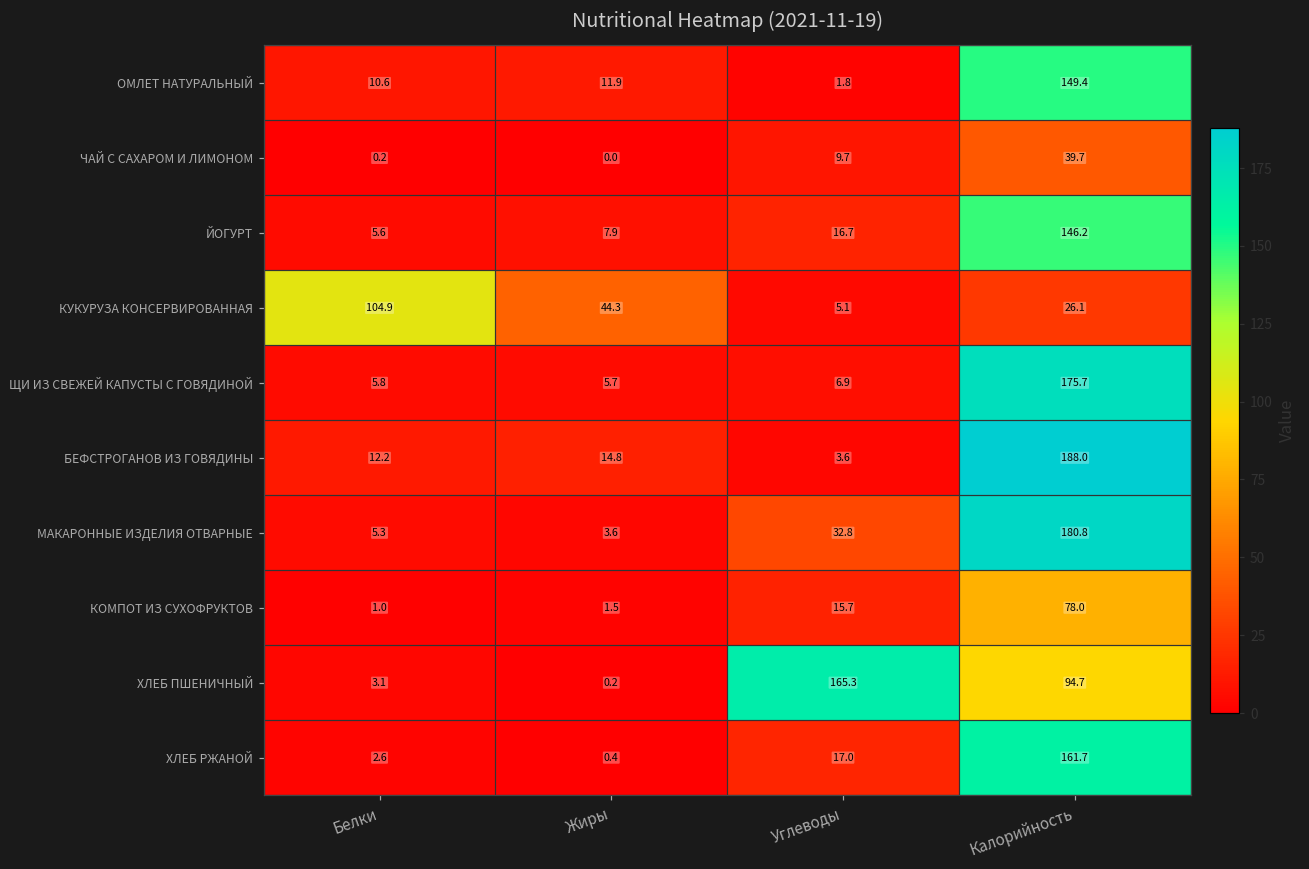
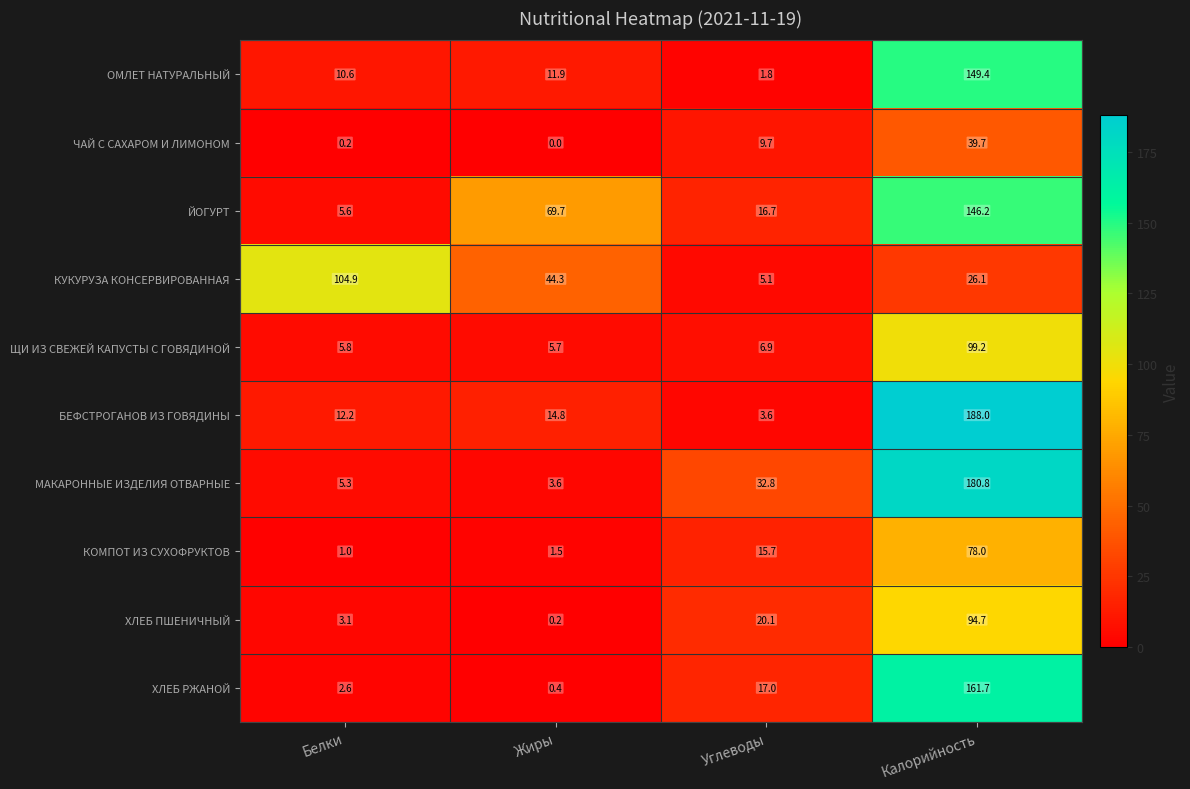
ЙОГУРТ, Жиры: 7.9 -> 69.7
ЩИ ИЗ СВЕЖЕЙ КАПУСТЫ С ГОВЯДИНОЙ, Калорийность: 175.7 -> 99.2
ХЛЕБ ПШЕНИЧНЫЙ, Углеводы: 165.3 -> 20.1
